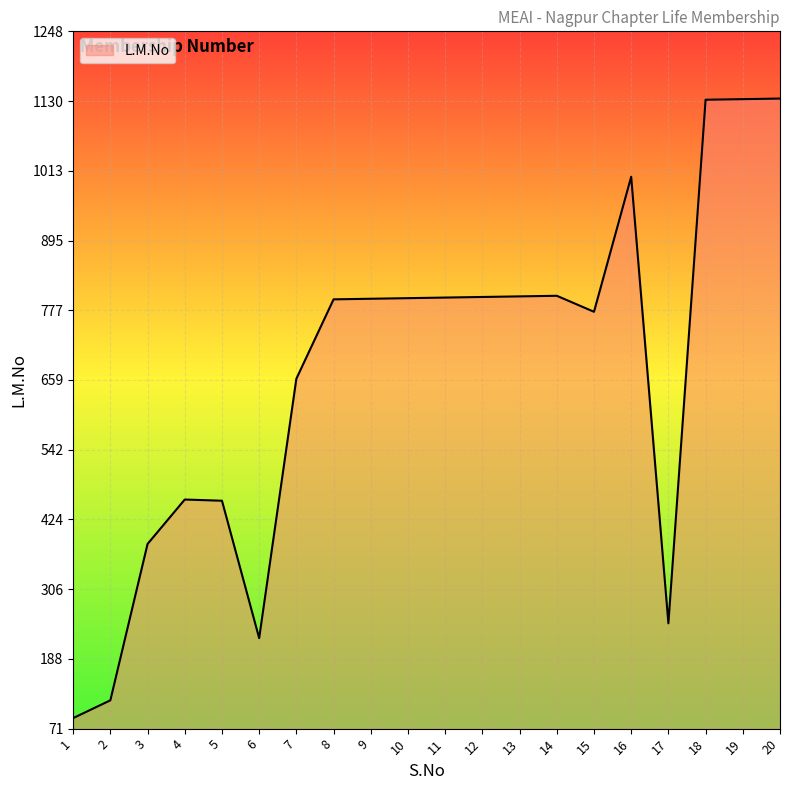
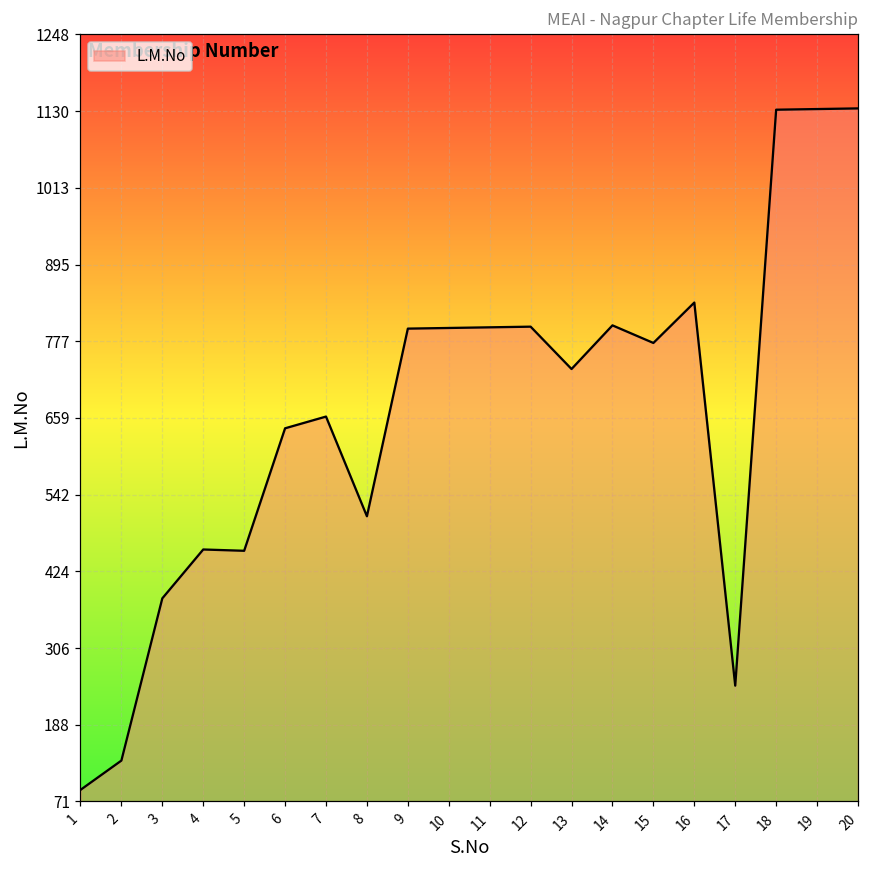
2: 120 -> 130
6: 220 -> 640
8: 800 -> 510
13: 800 -> 740
16: 1000 -> 840
